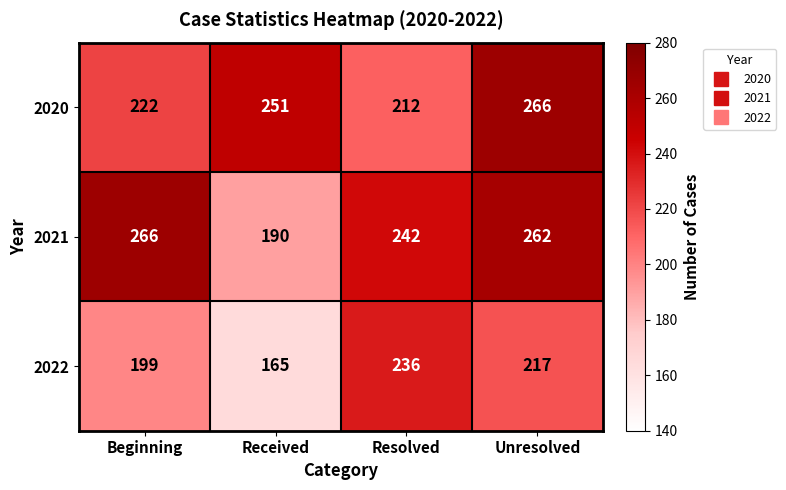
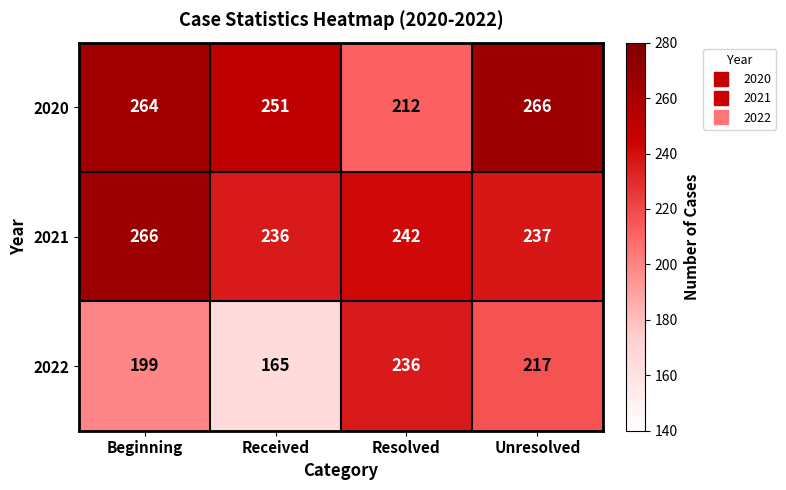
2020, Beginning: 222 -> 264
2021, Received: 190 -> 236
2021, Unresolved: 262 -> 237
